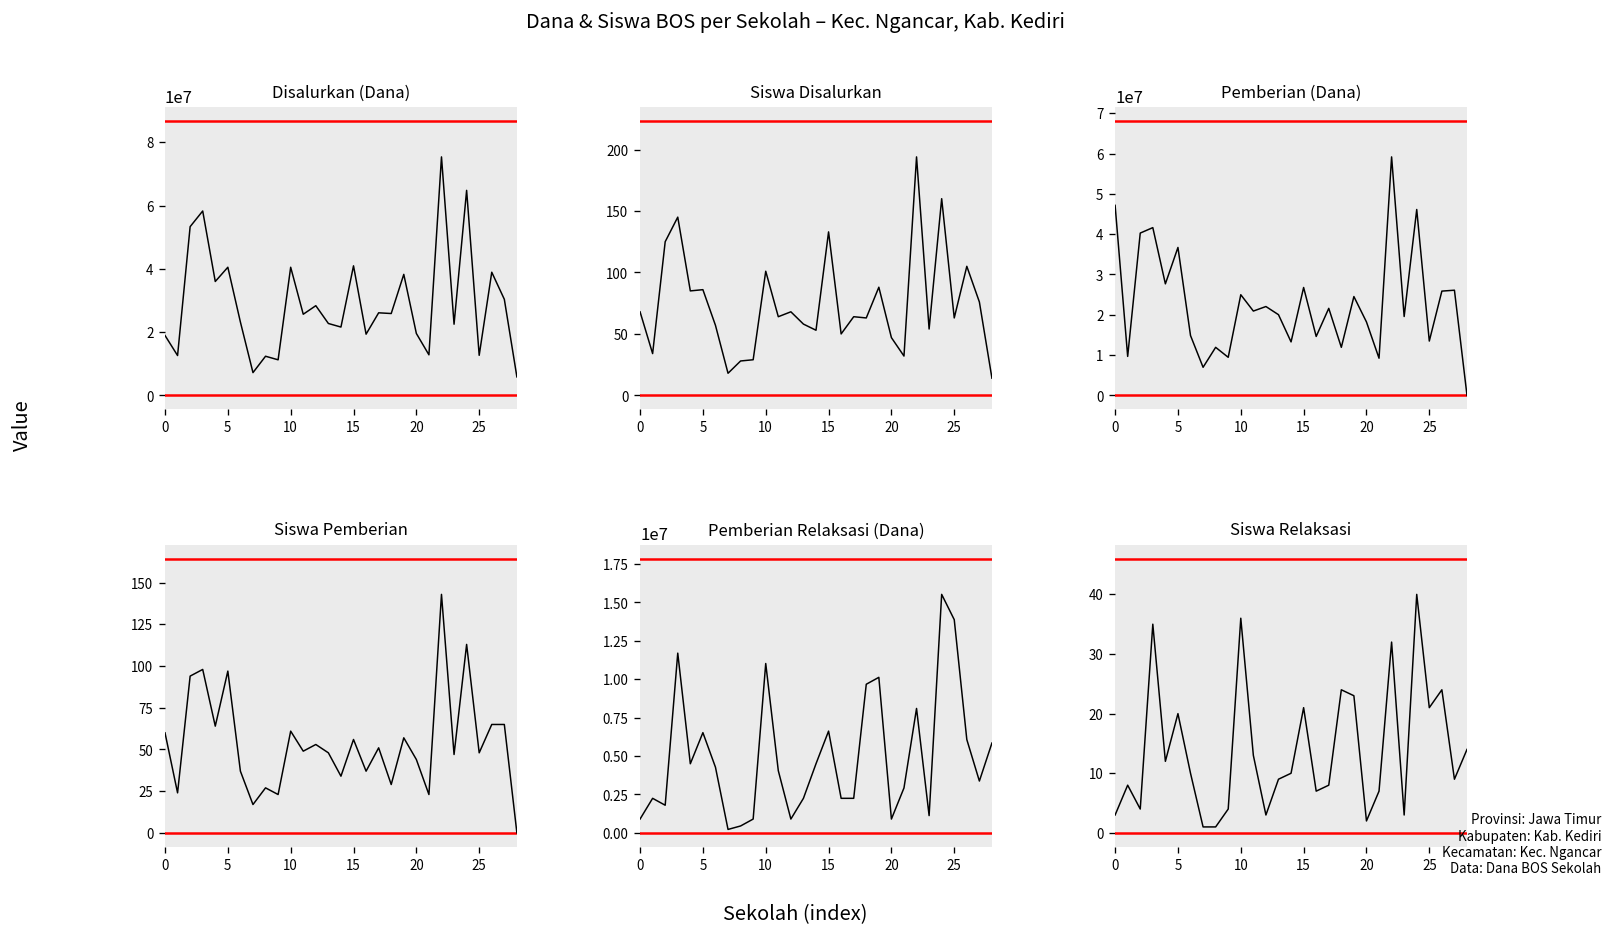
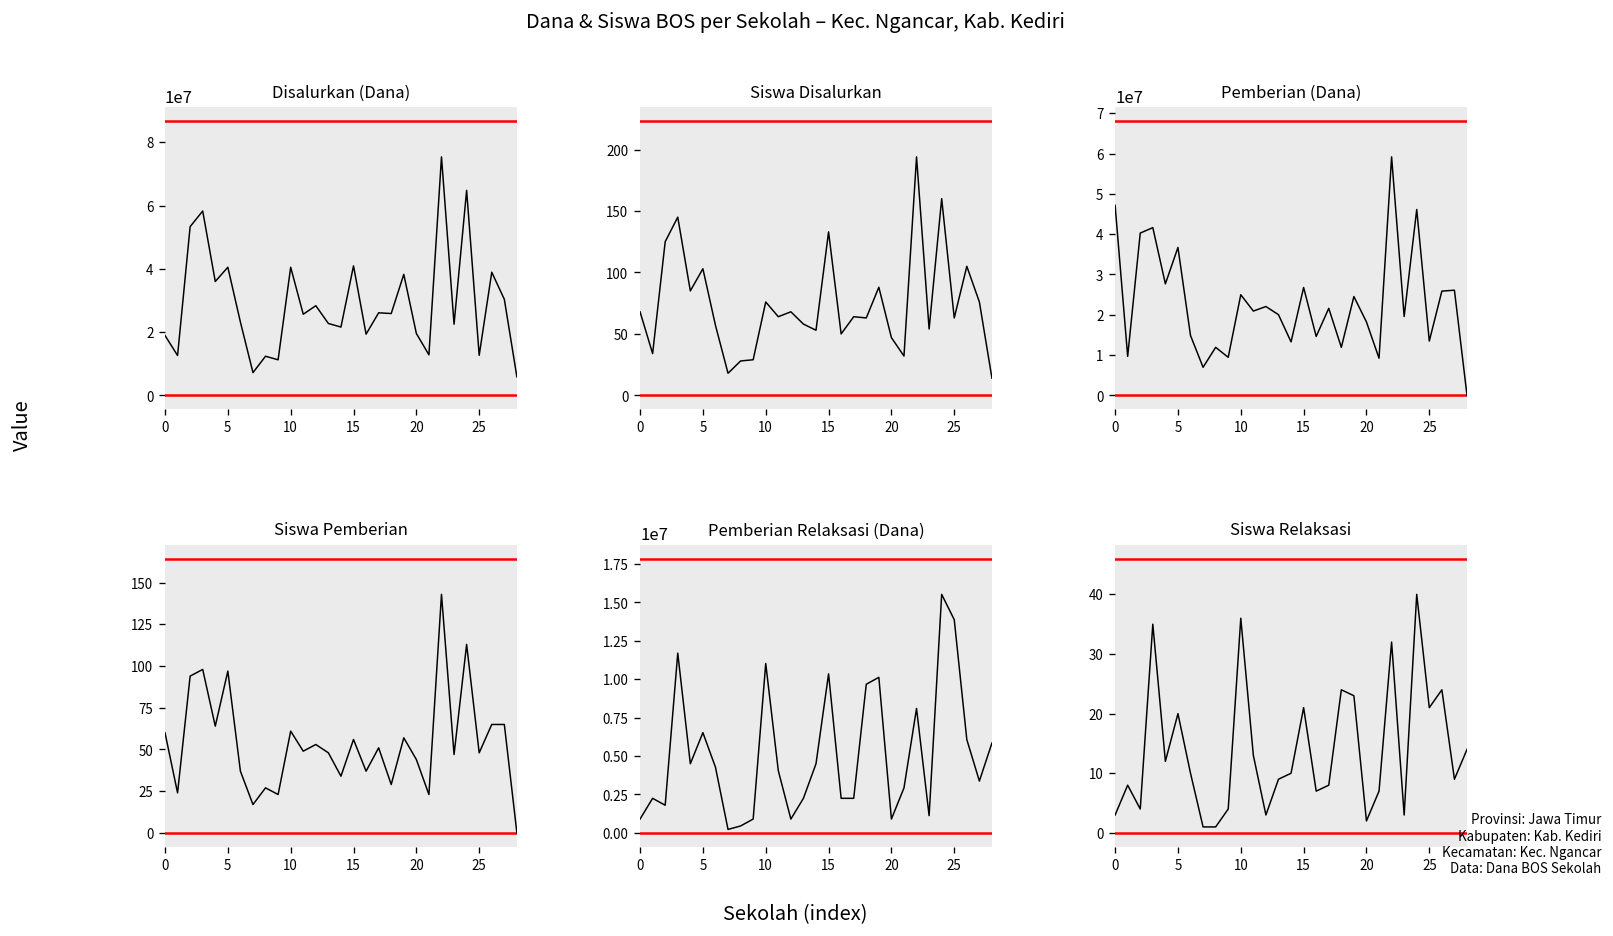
Siswa Disalurkan, 5: 86 -> 103
Siswa Disalurkan, 10: 101 -> 76
Pemberian Relaksasi (Dana), 15: 6600000 -> 10400000
